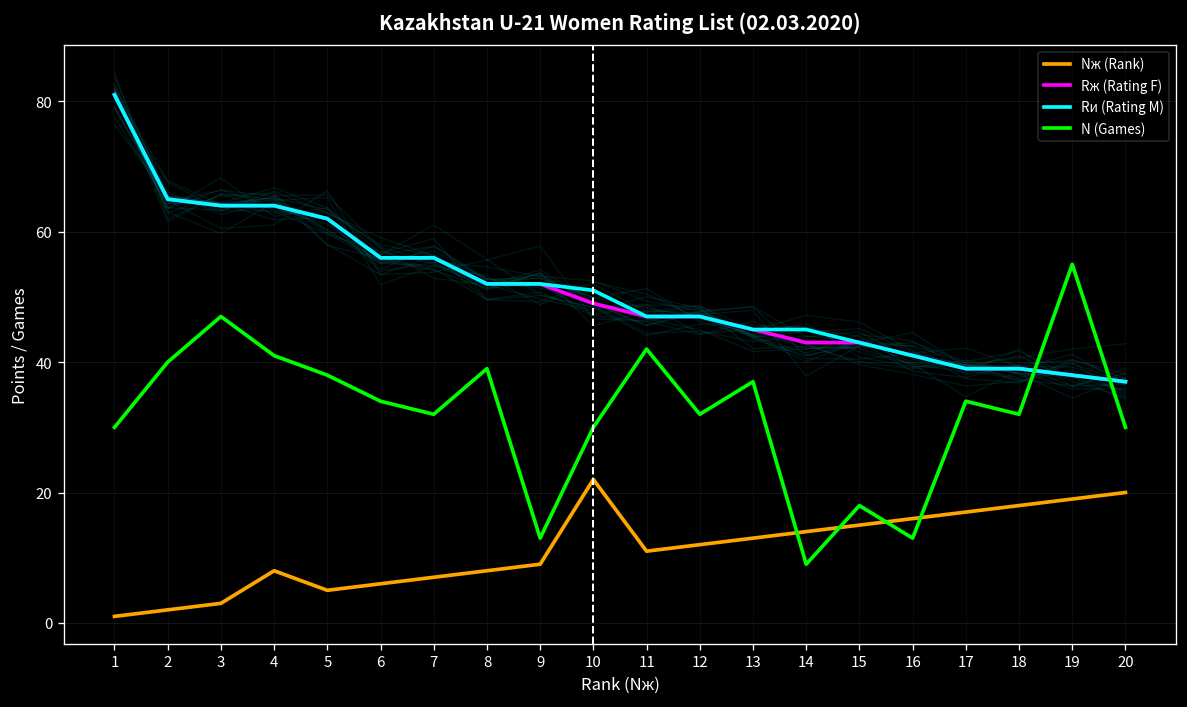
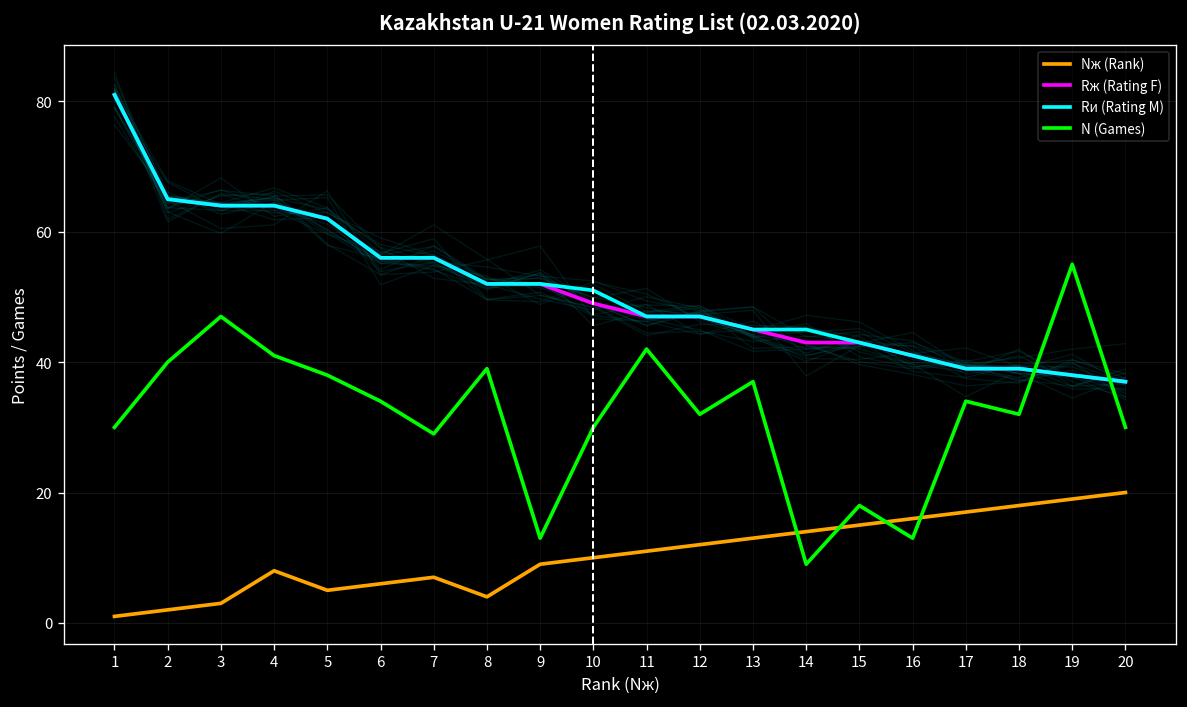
N (Games), 7: 32 -> 29
Nж (Rank), 8: 8 -> 4
Nж (Rank), 10: 22 -> 10
